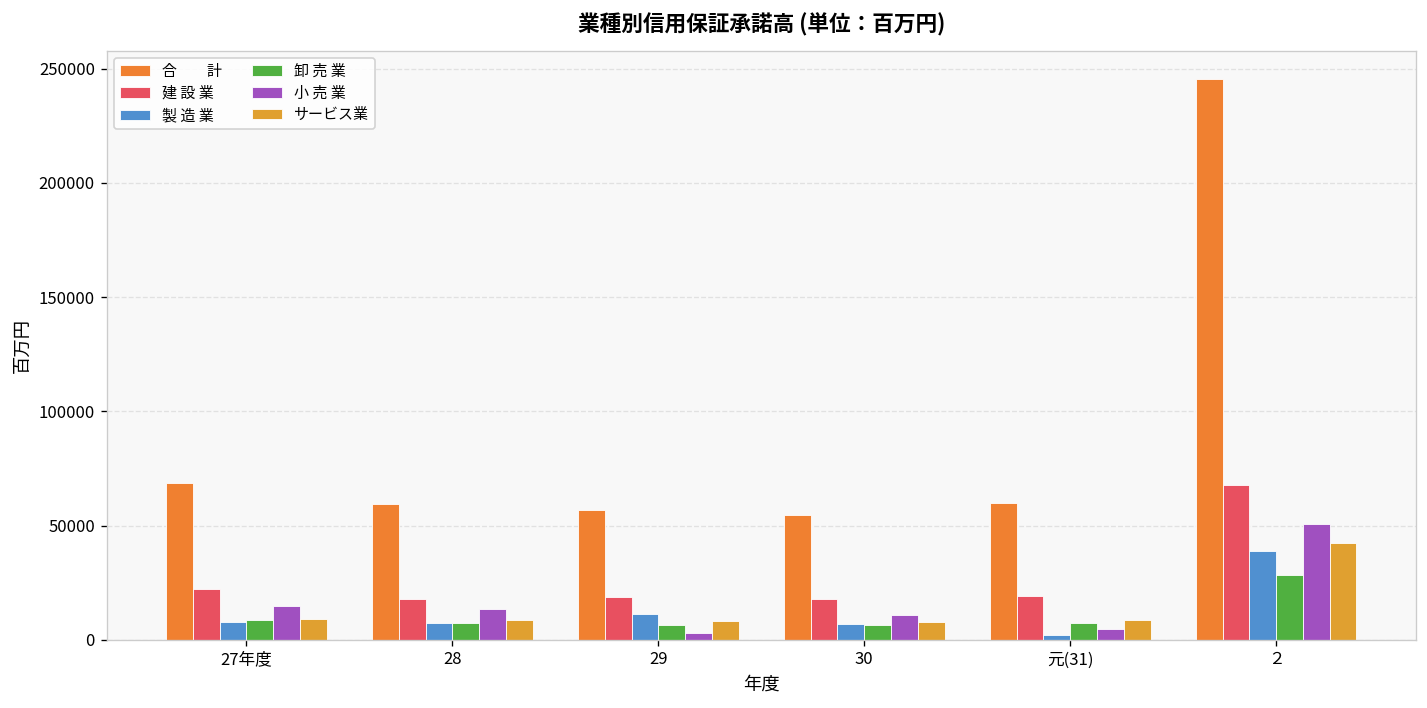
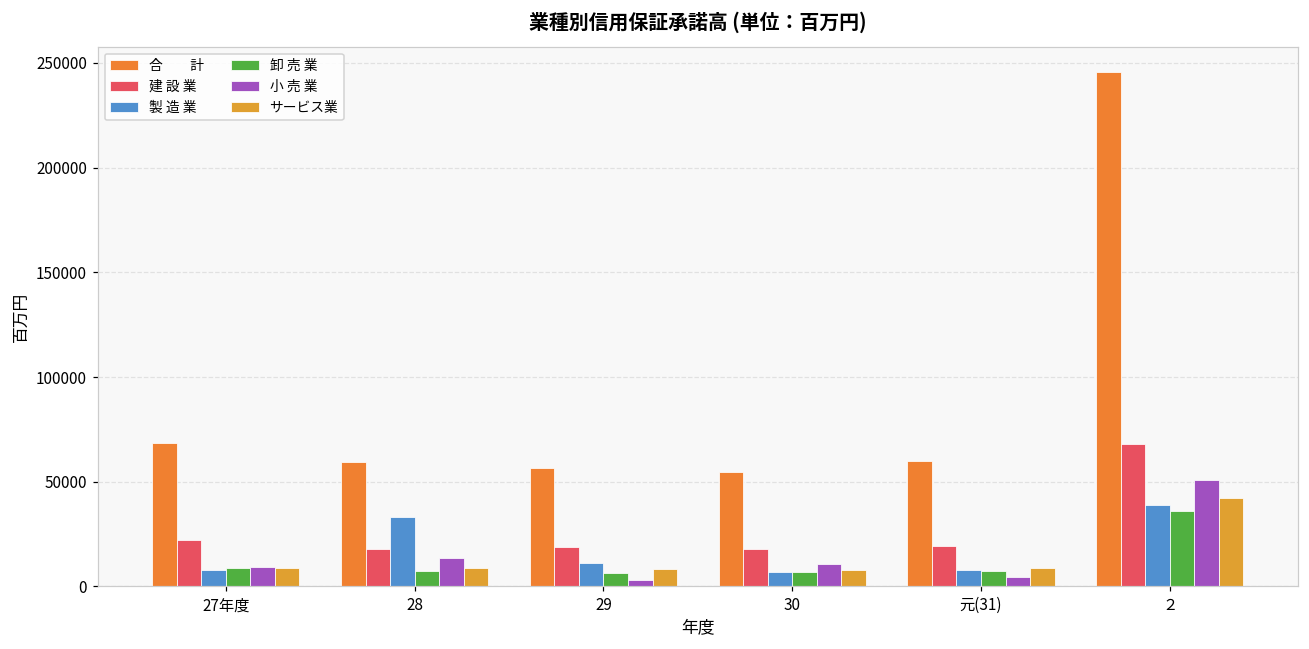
小 売 業, 27年度: 15000 -> 9000
製 造 業, 28: 7000 -> 33000
製 造 業, 元(31): 2000 -> 8000
卸 売 業, ２: 29000 -> 36000
